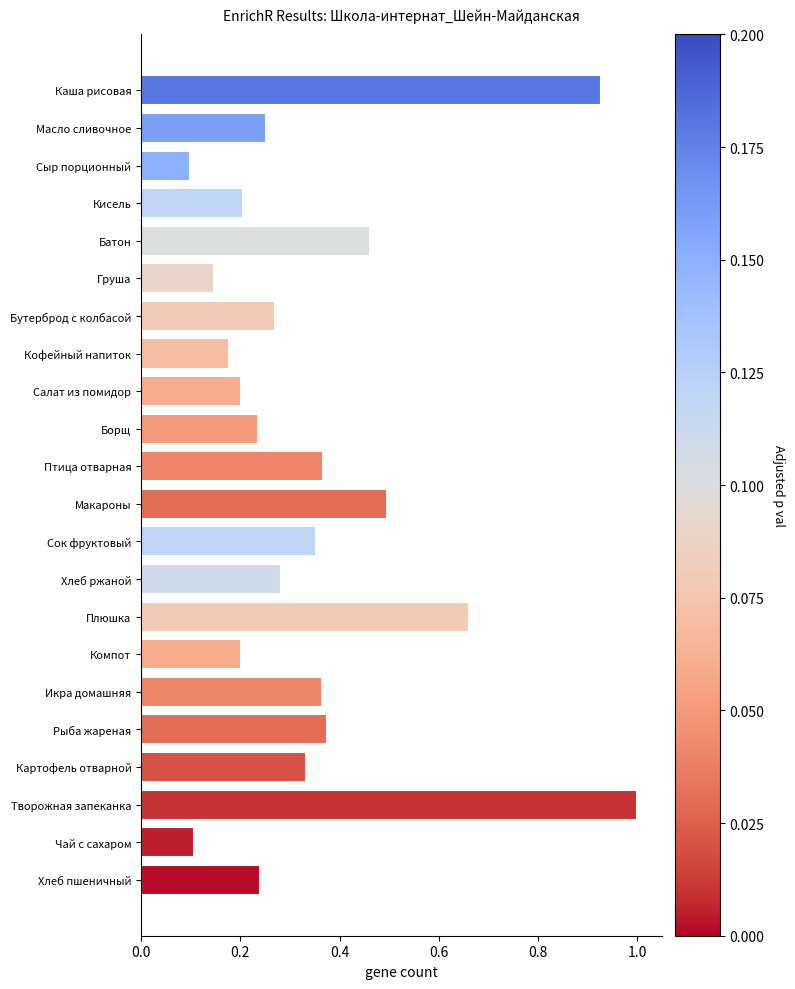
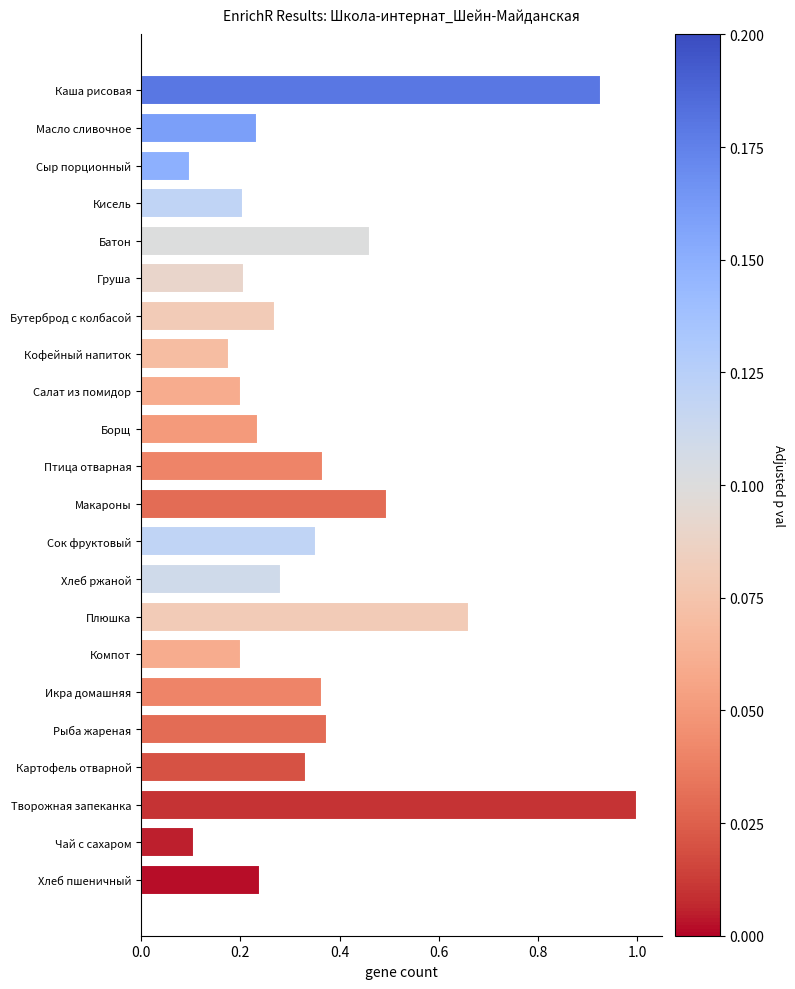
Масло сливочное: 0.25 -> 0.23
Груша: 0.15 -> 0.21
